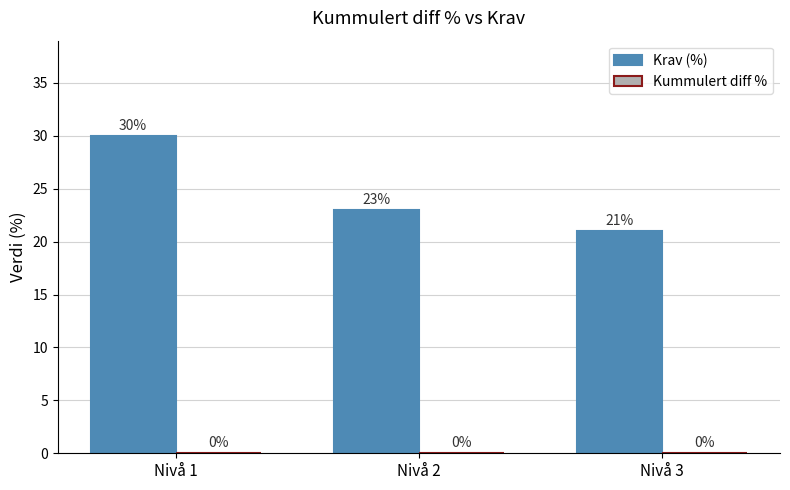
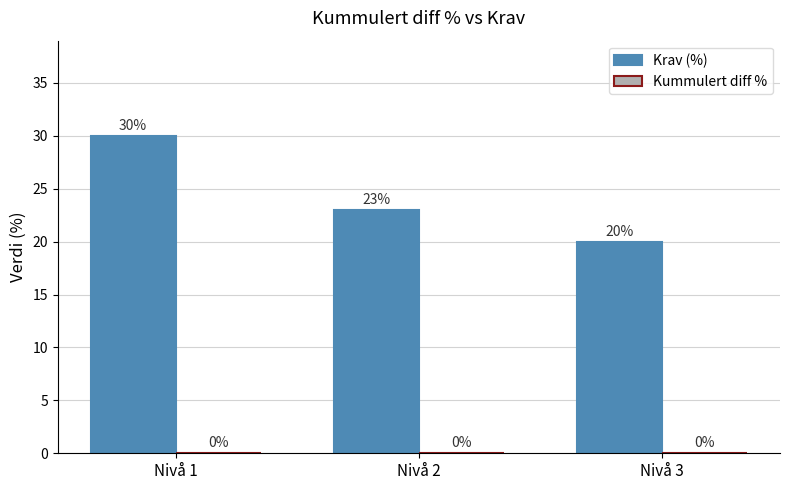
Krav (%), Nivå 3: 21% -> 20%
